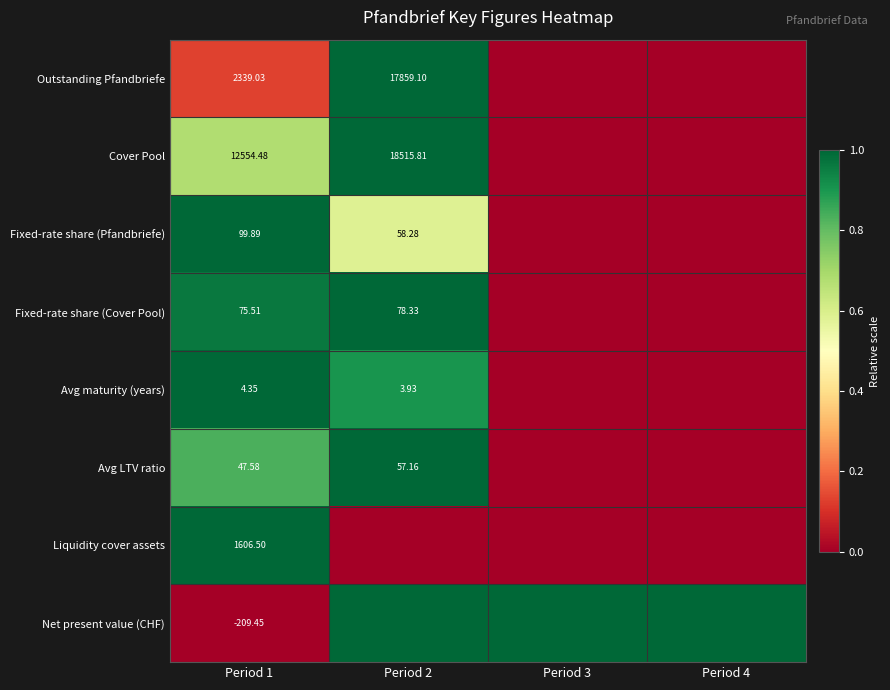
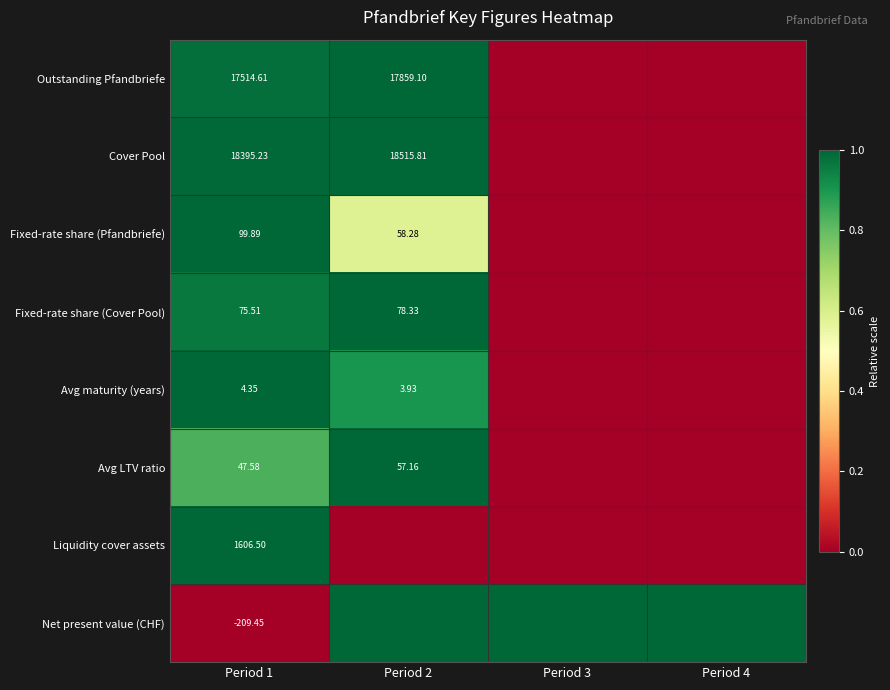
Outstanding Pfandbriefe, Period 1: 2339.03 -> 17514.61
Cover Pool, Period 1: 12554.48 -> 18395.23
